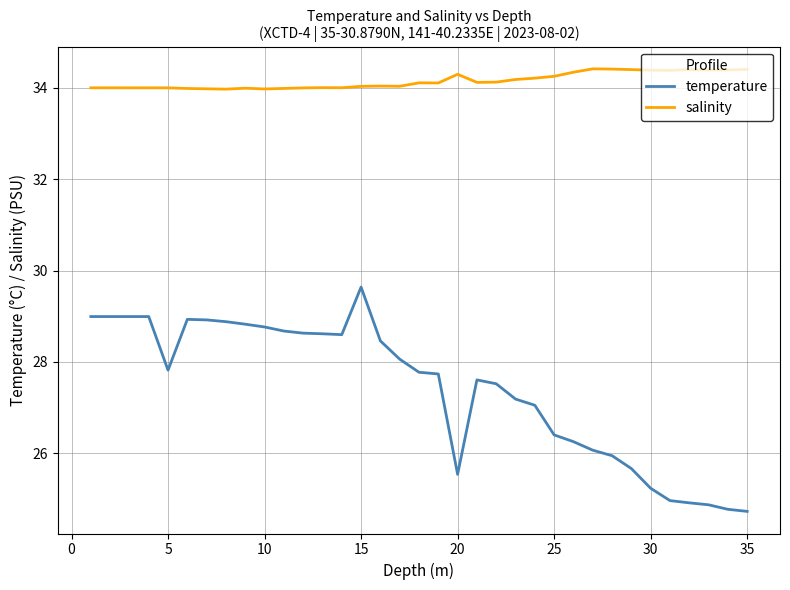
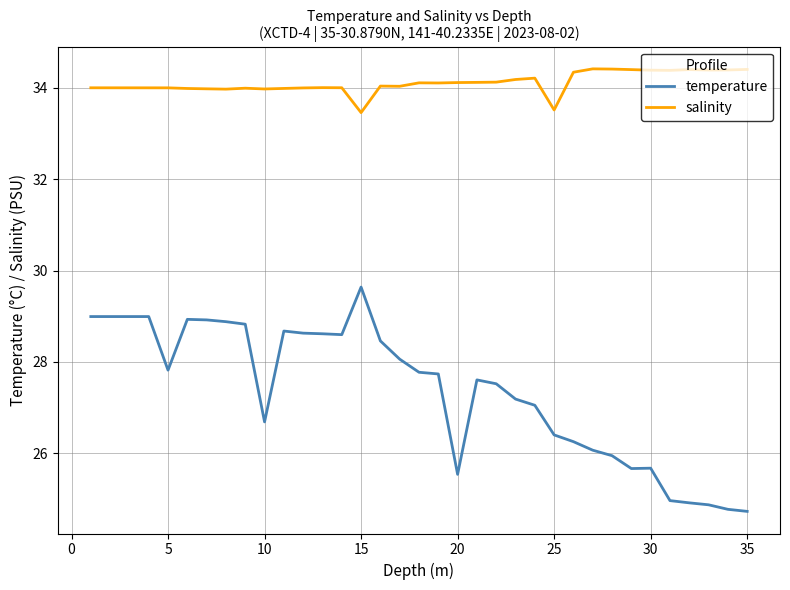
temperature, 10: 28.8 -> 26.7
salinity, 15: 34.0 -> 33.5
salinity, 20: 34.3 -> 34.1
salinity, 25: 34.3 -> 33.5
temperature, 30: 25.2 -> 25.7
